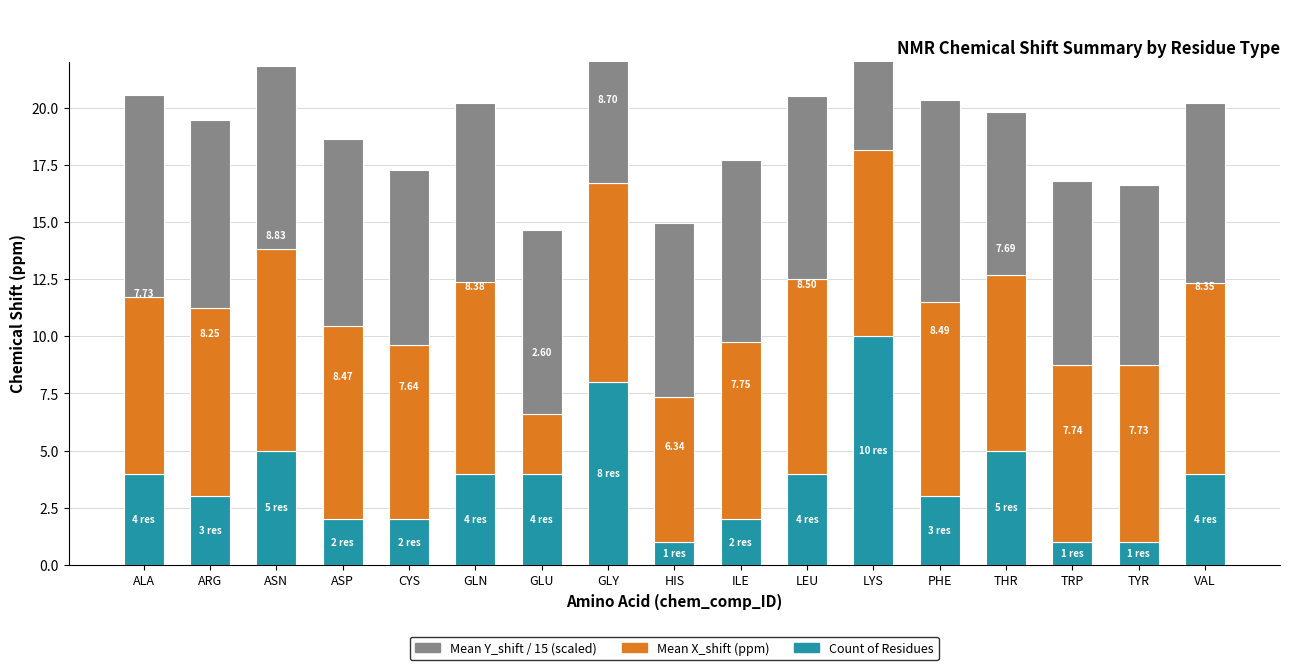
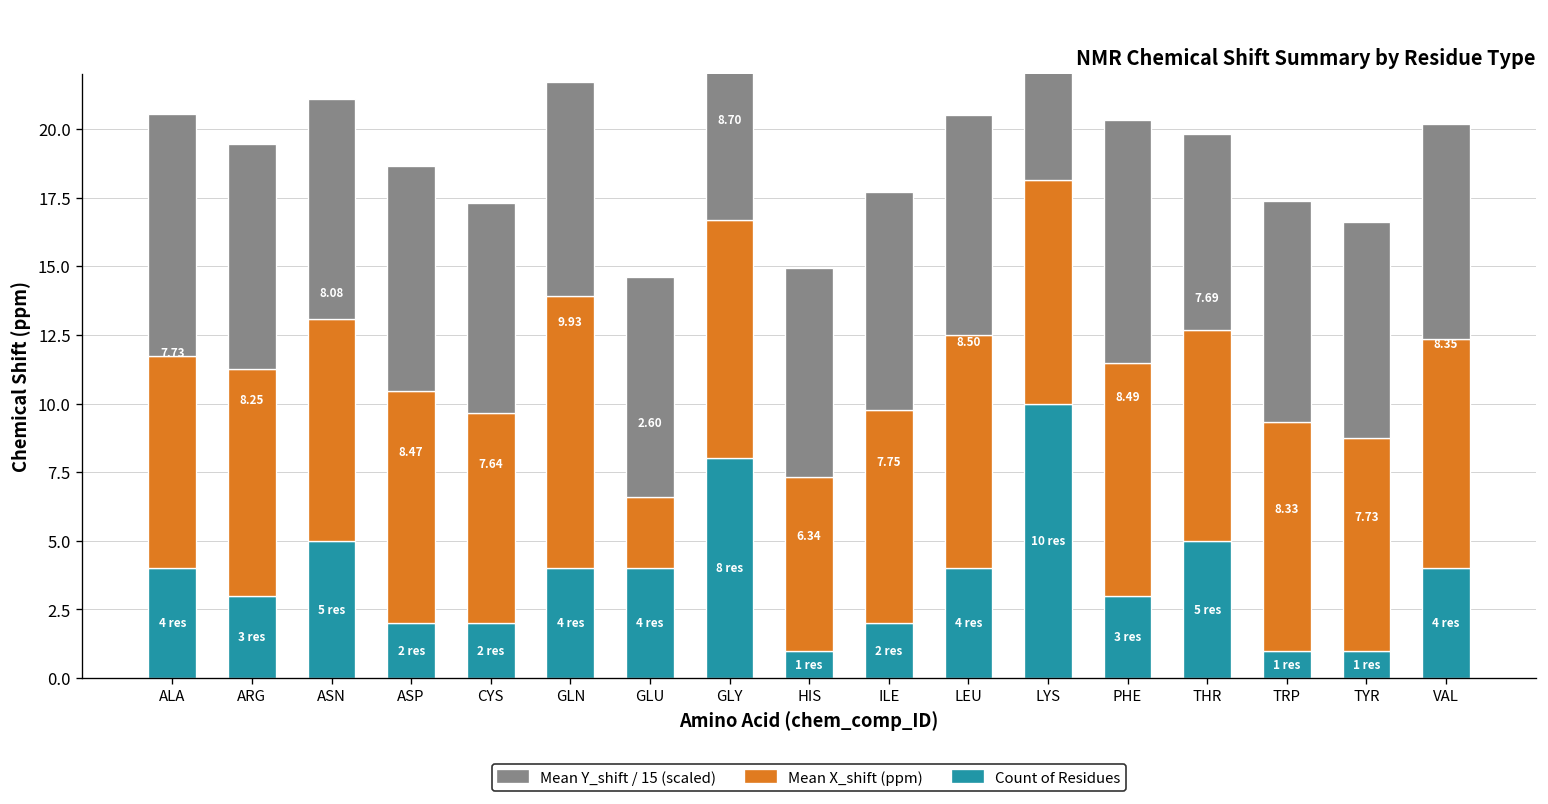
Mean X_shift (ppm), ASN: 8.83 -> 8.08
Mean X_shift (ppm), GLN: 8.38 -> 9.93
Mean X_shift (ppm), TRP: 7.74 -> 8.33
